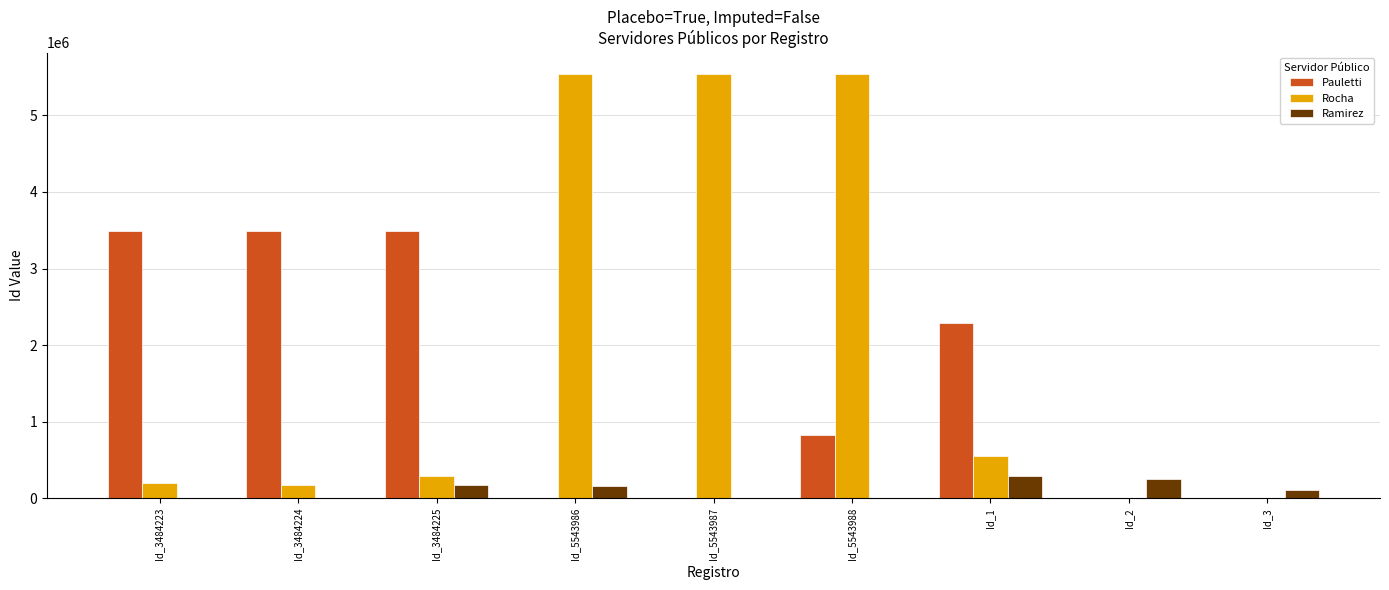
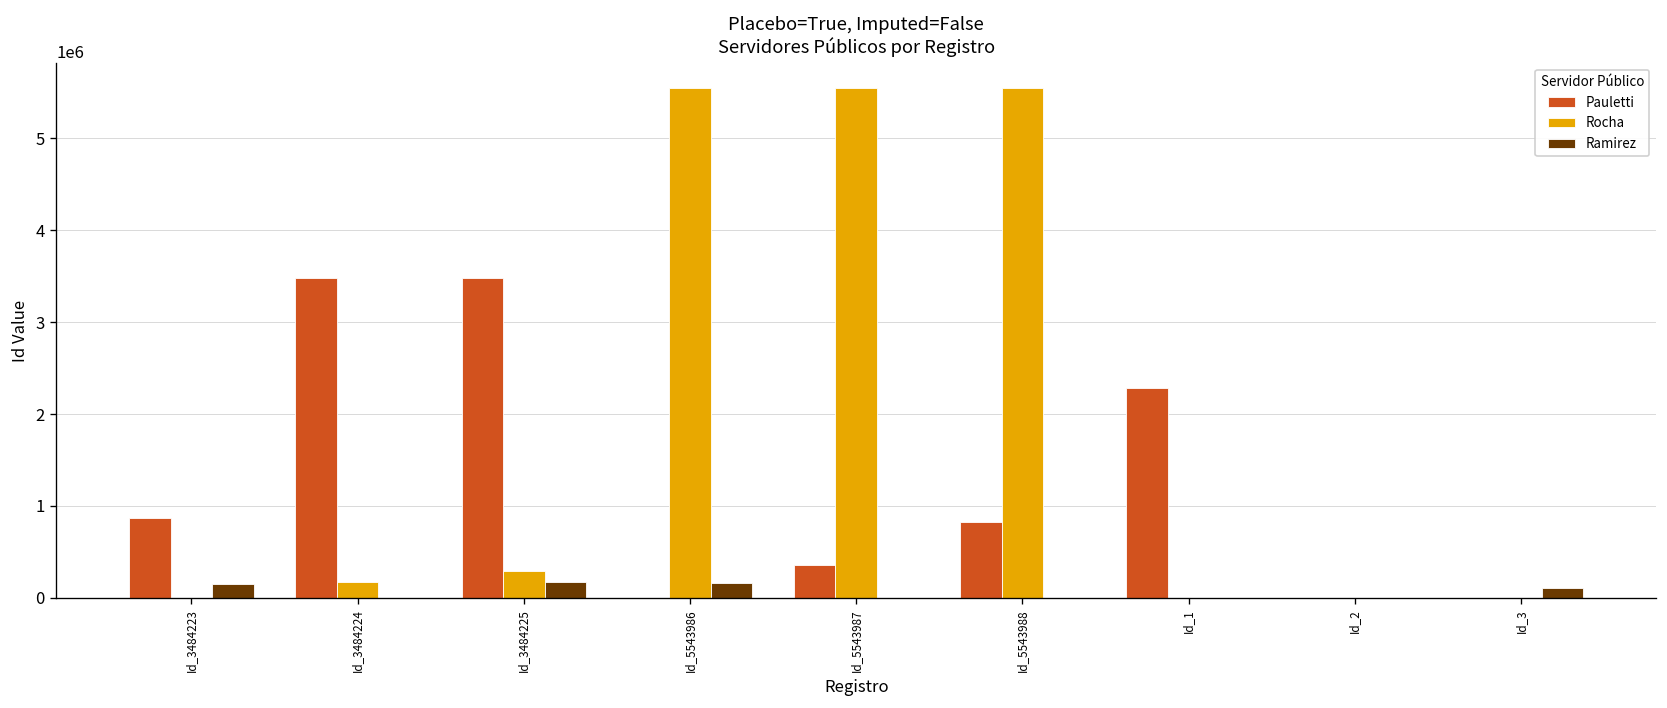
Pauletti, Id_3484223: 3500000 -> 900000
Rocha, Id_3484223: 200000 -> 0
Ramirez, Id_3484223: 0 -> 100000
Pauletti, Id_5543987: 0 -> 400000
Rocha, Id_1: 500000 -> 0
Ramirez, Id_1: 300000 -> 0
Ramirez, Id_2: 300000 -> 0
